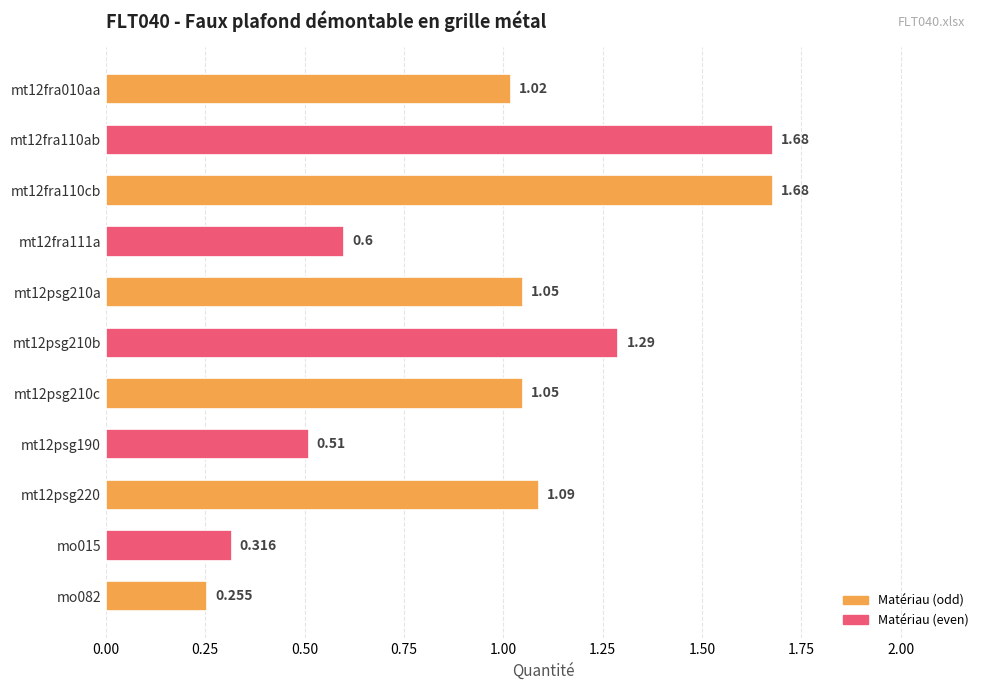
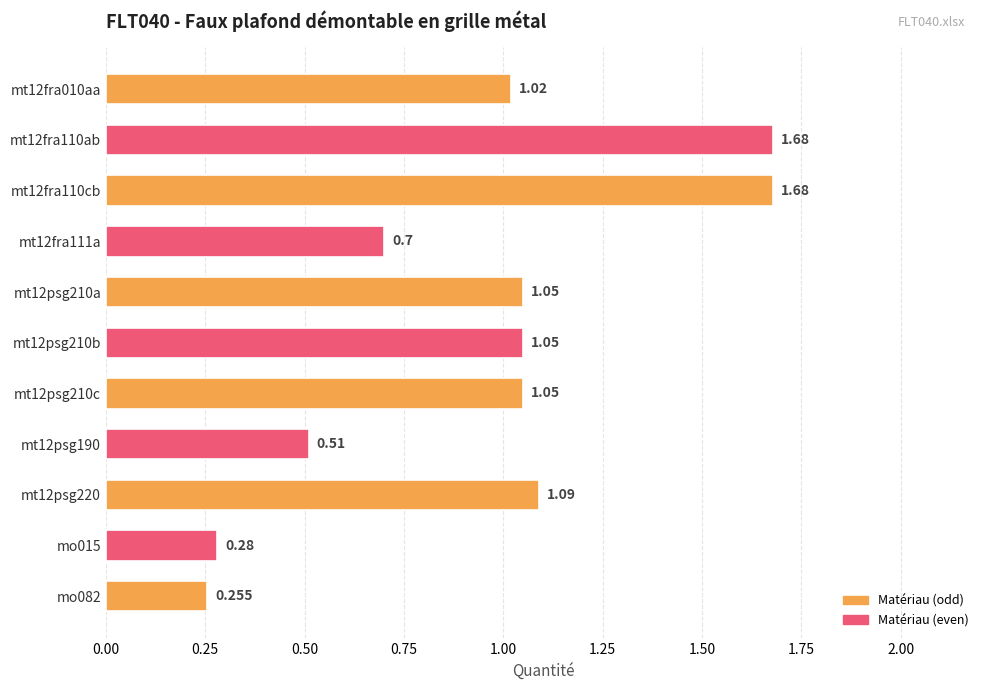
mt12fra111a: 0.6 -> 0.7
mt12psg210b: 1.29 -> 1.05
mo015: 0.316 -> 0.28
